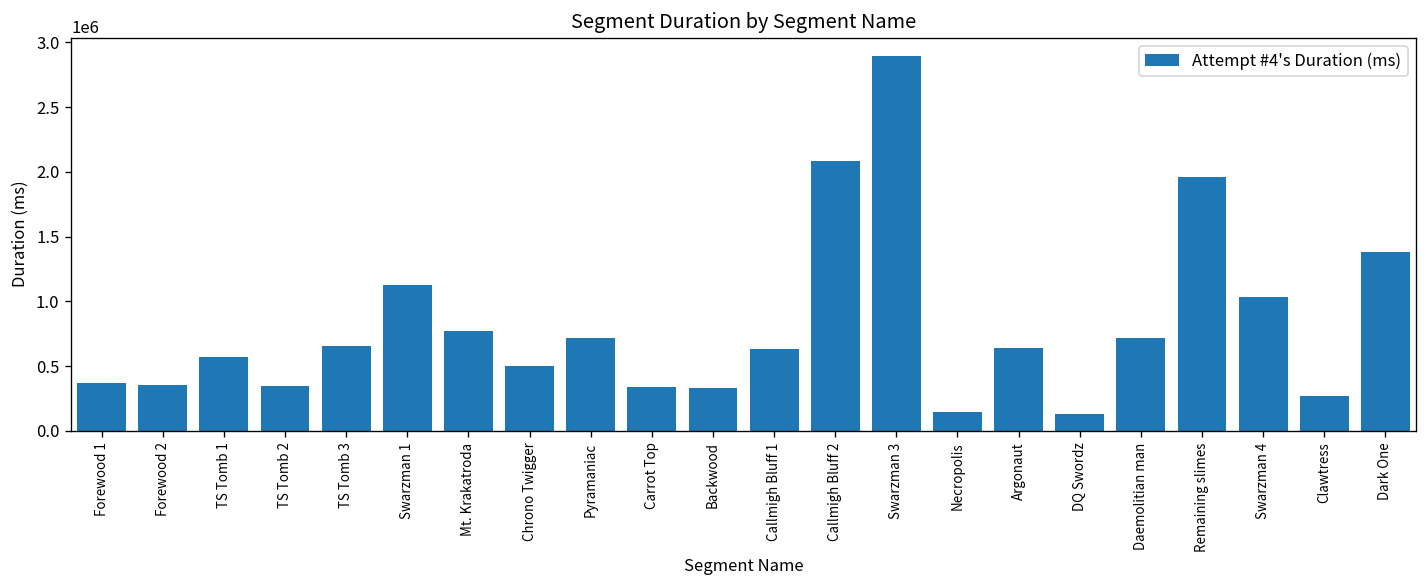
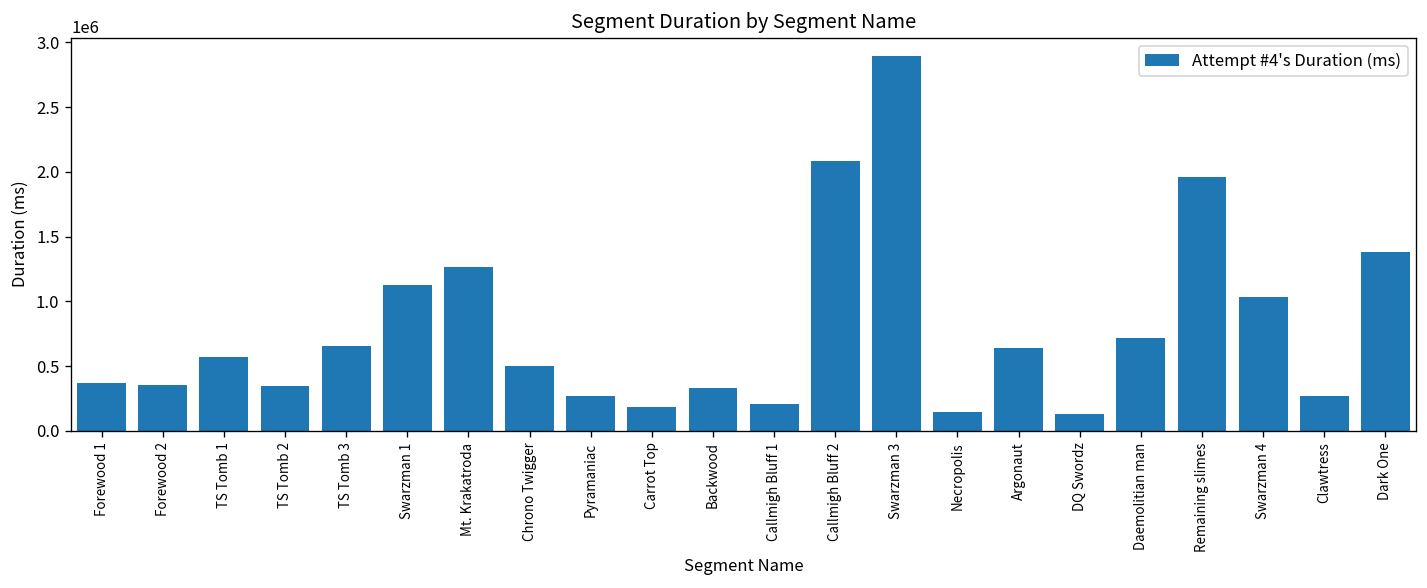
Mt. Krakatroda: 770000 -> 1260000
Pyramaniac: 720000 -> 270000
Carrot Top: 340000 -> 190000
Callmigh Bluff 1: 630000 -> 210000
